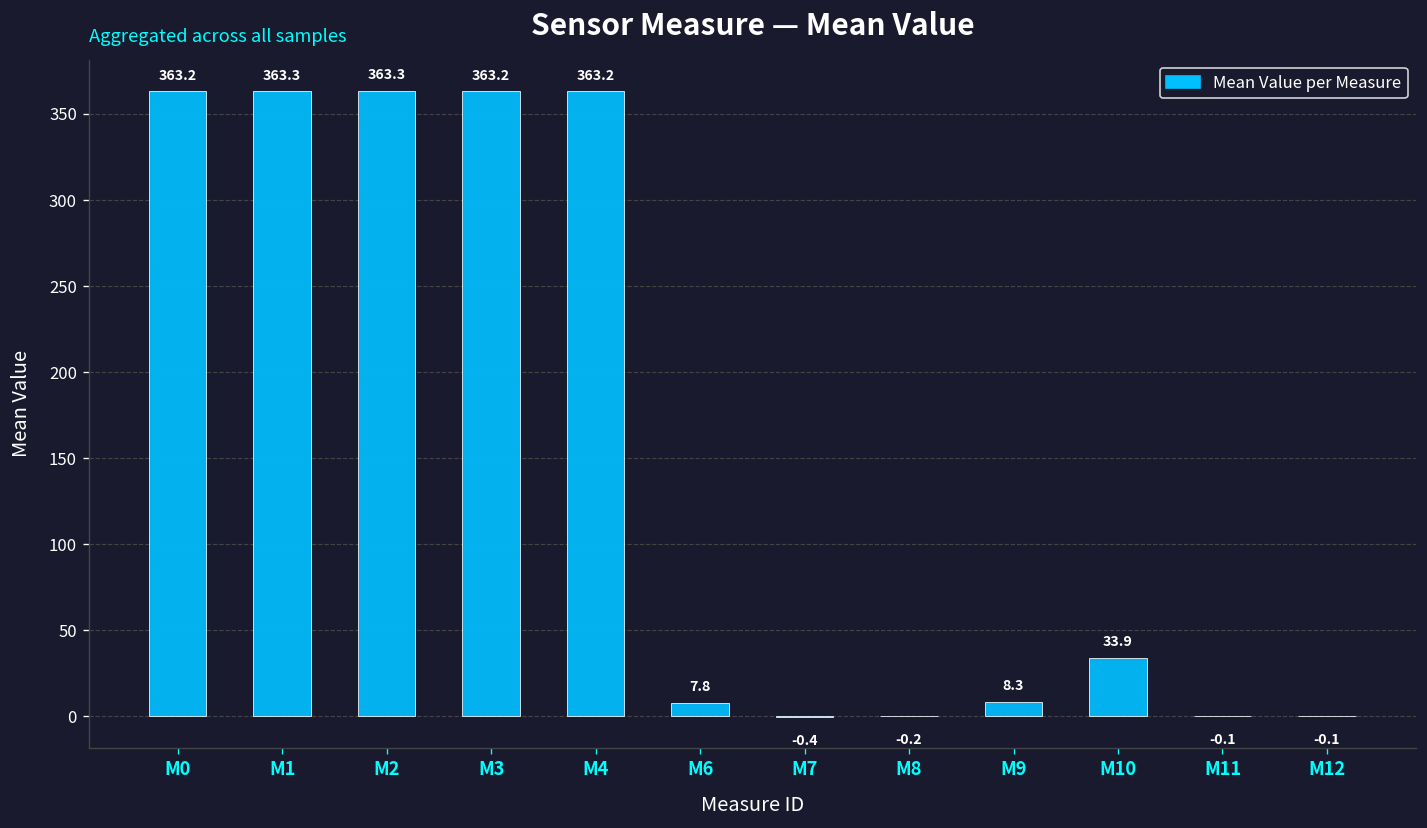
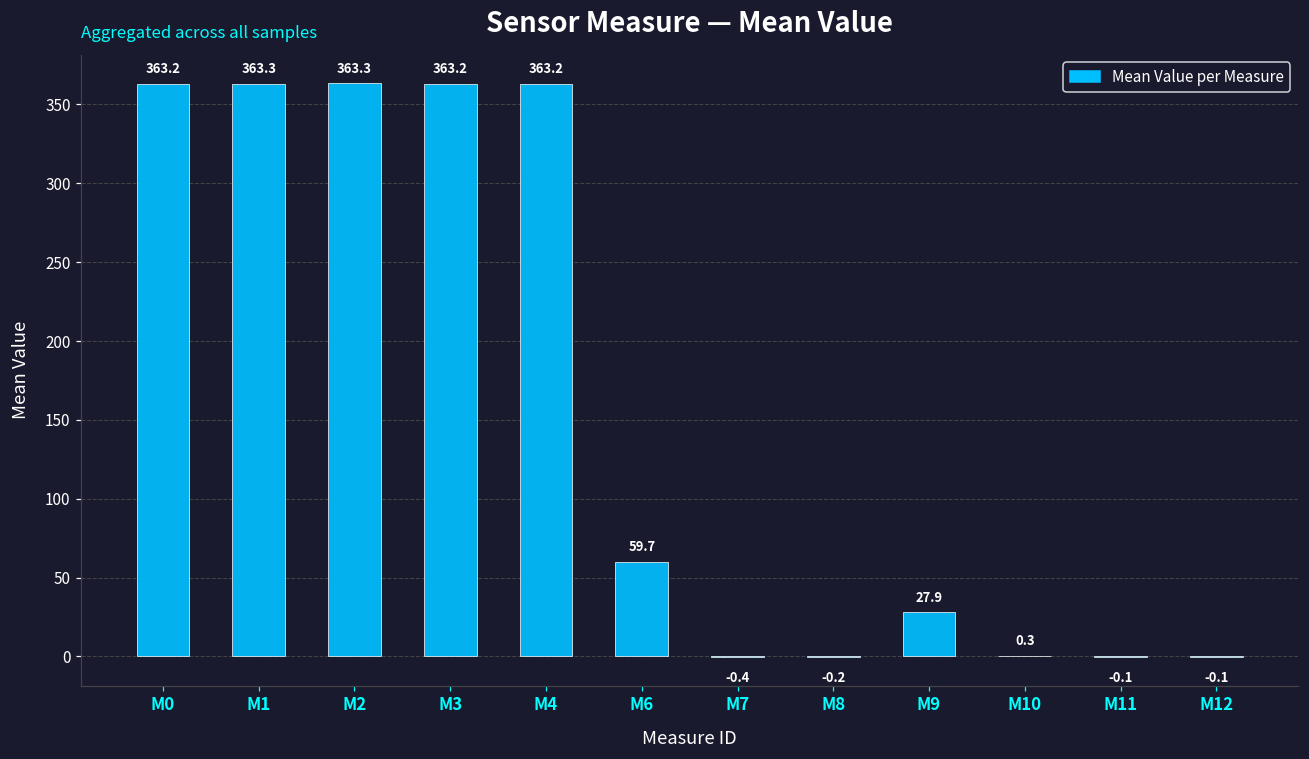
M6: 7.8 -> 59.7
M9: 8.3 -> 27.9
M10: 33.9 -> 0.3
